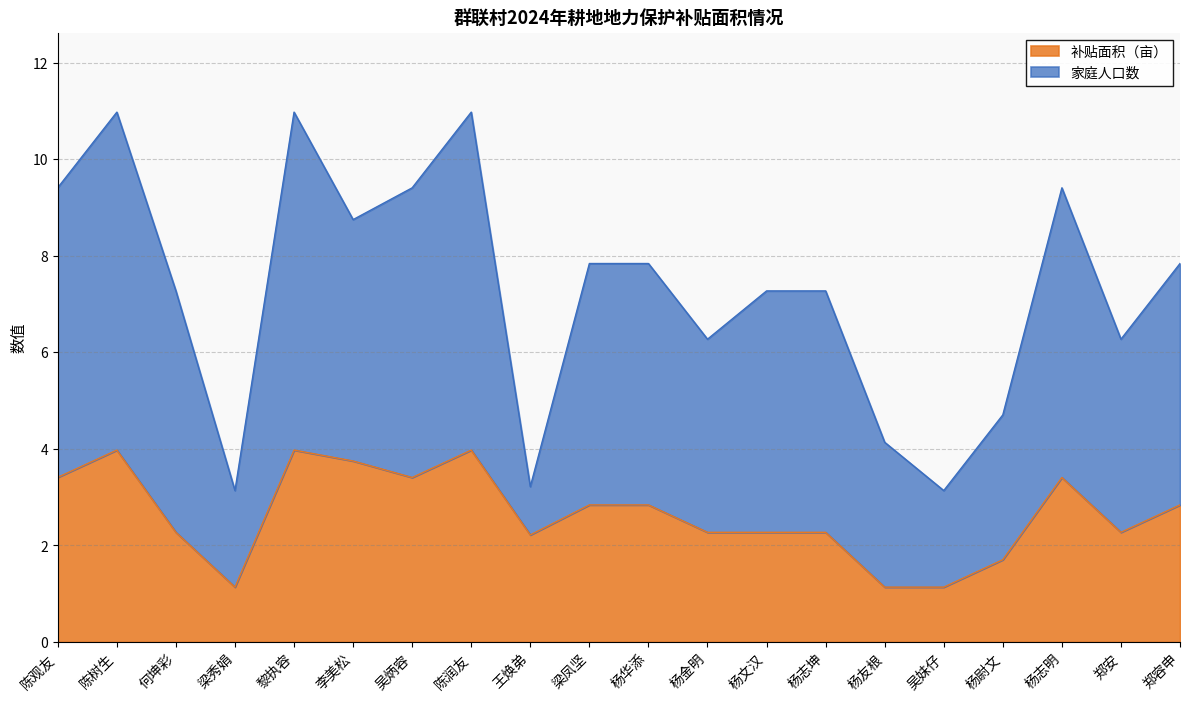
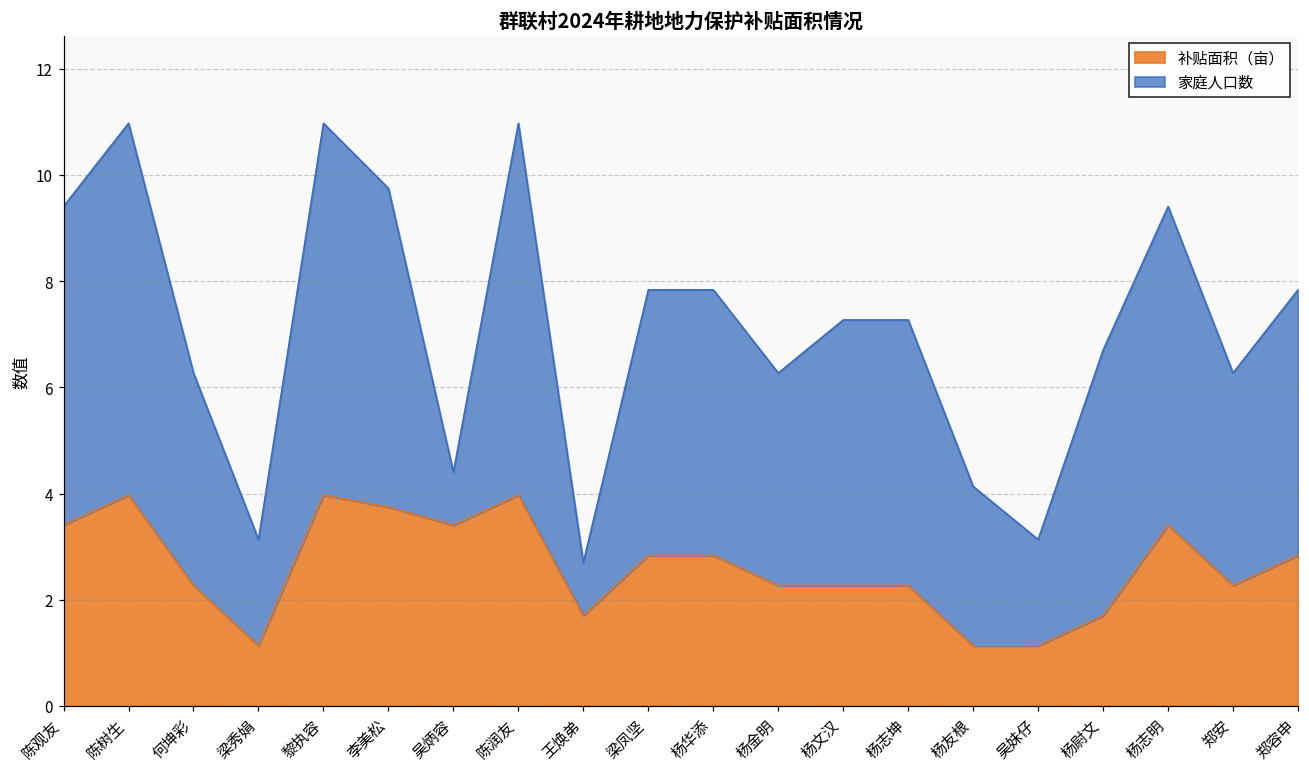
家庭人口数, 何坤彩: 5 -> 4
家庭人口数, 李美松: 5 -> 6
家庭人口数, 吴炳容: 6 -> 1
补贴面积（亩）, 王焕弟: 2.2 -> 1.7
家庭人口数, 杨尉文: 3 -> 5
